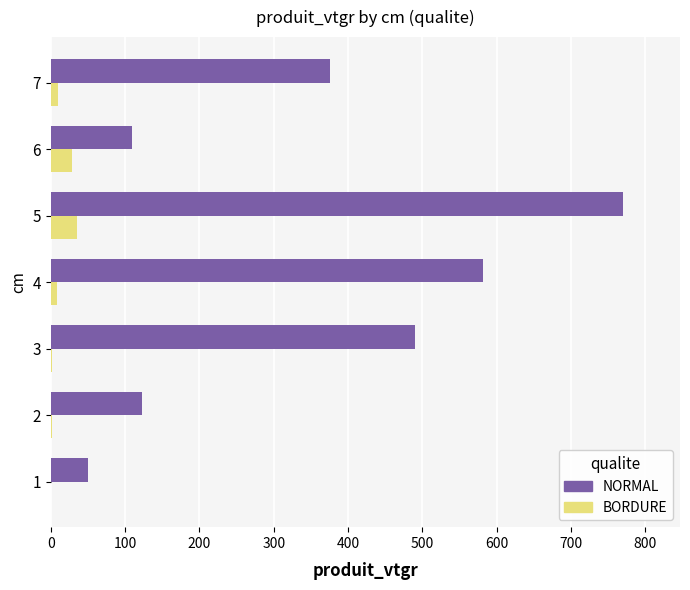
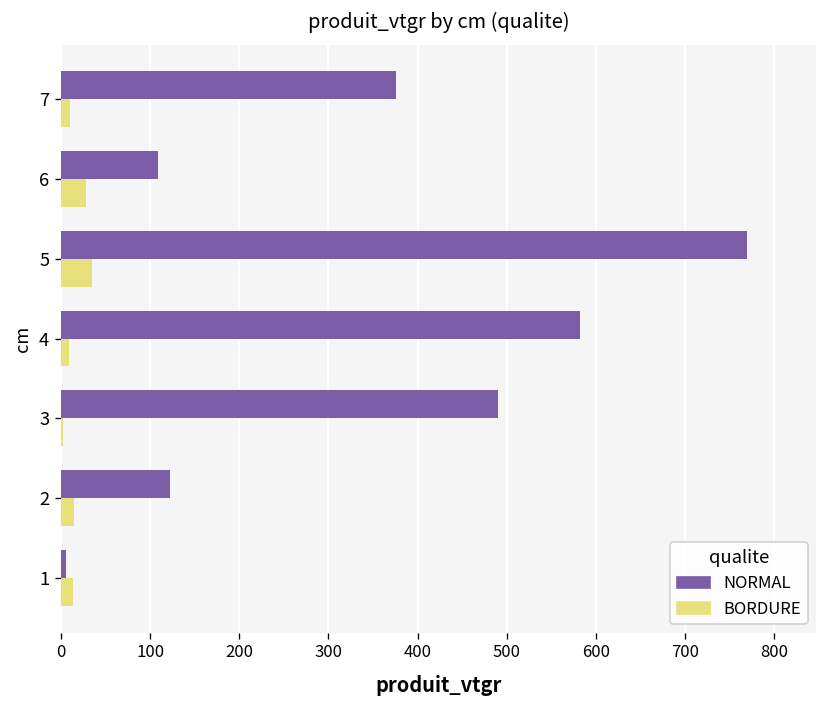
BORDURE, 2: 0 -> 10
NORMAL, 1: 50 -> 10
BORDURE, 1: 0 -> 10
